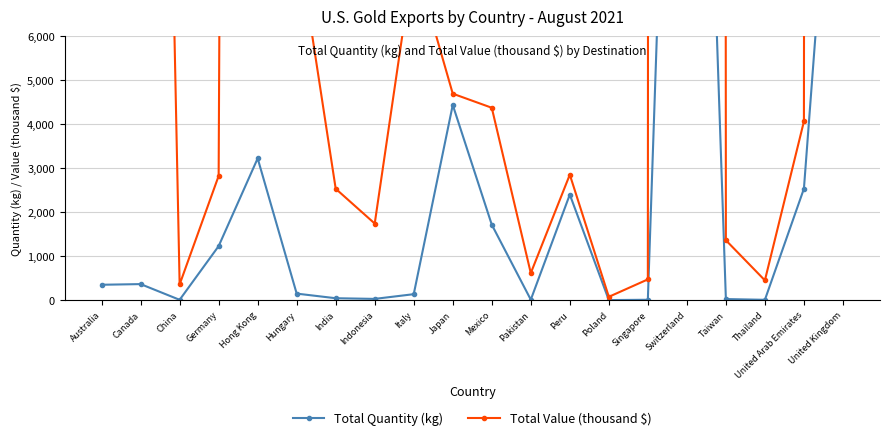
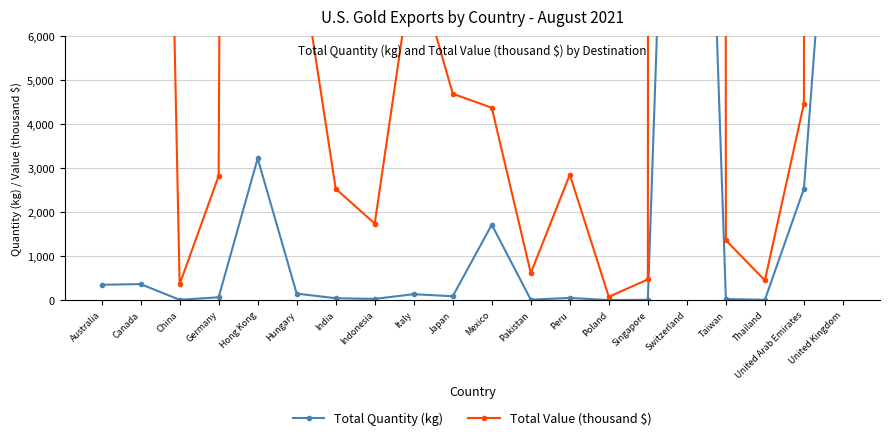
Total Quantity (kg), Germany: 1,200 -> 100
Total Quantity (kg), Japan: 4,400 -> 100
Total Quantity (kg), Peru: 2,400 -> 100
Total Value (thousand $), United Arab Emirates: 4,100 -> 4,500
